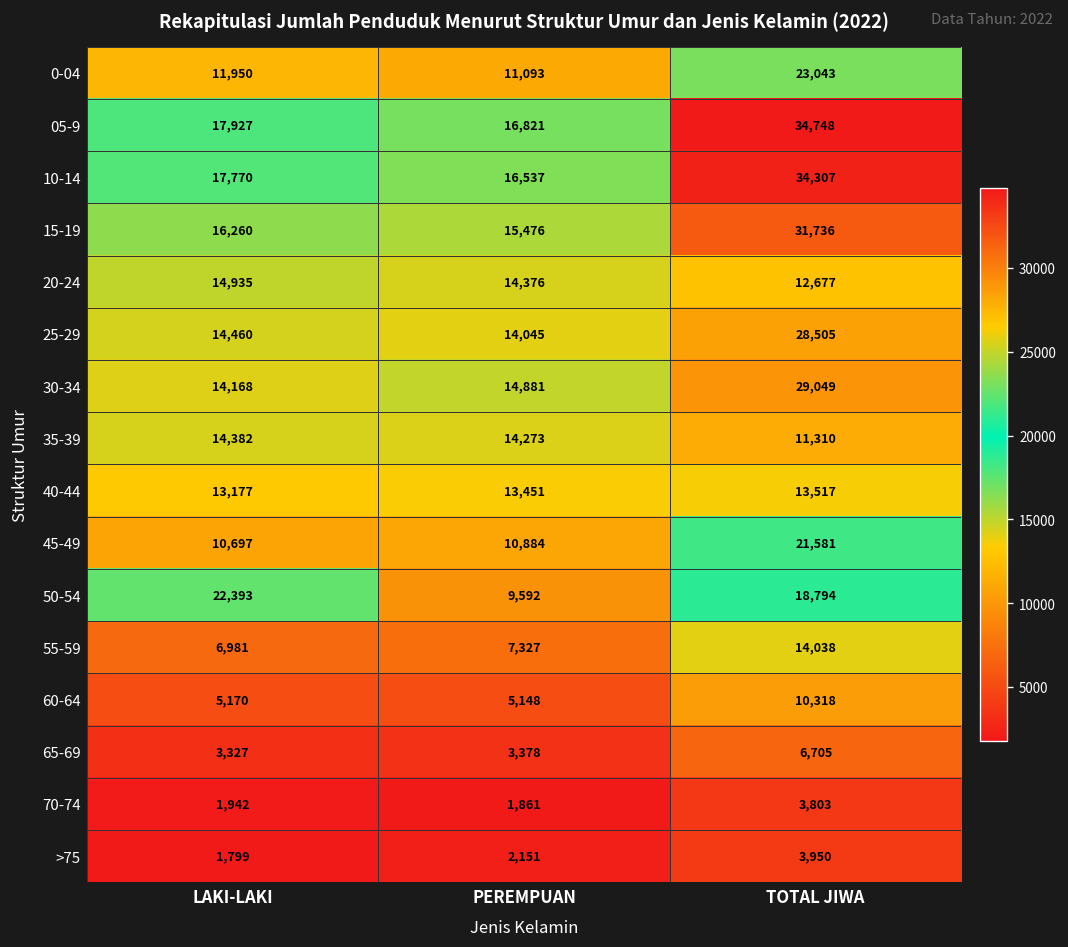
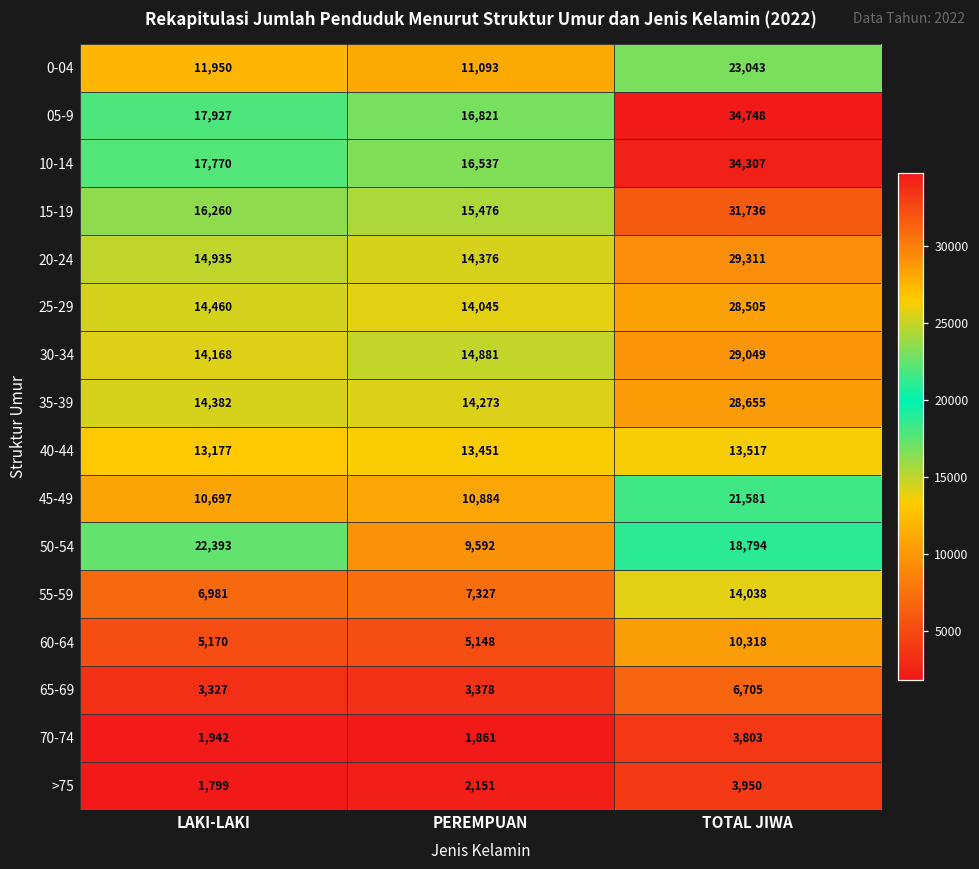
20-24, TOTAL JIWA: 12,677 -> 29,311
35-39, TOTAL JIWA: 11,310 -> 28,655
